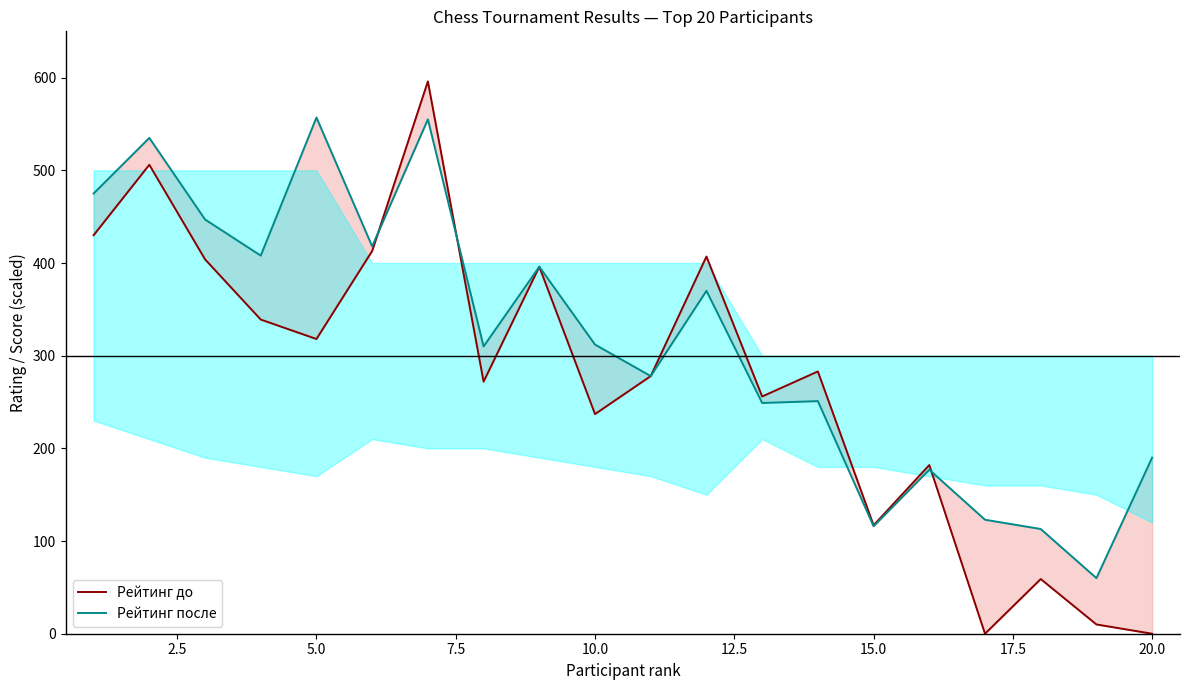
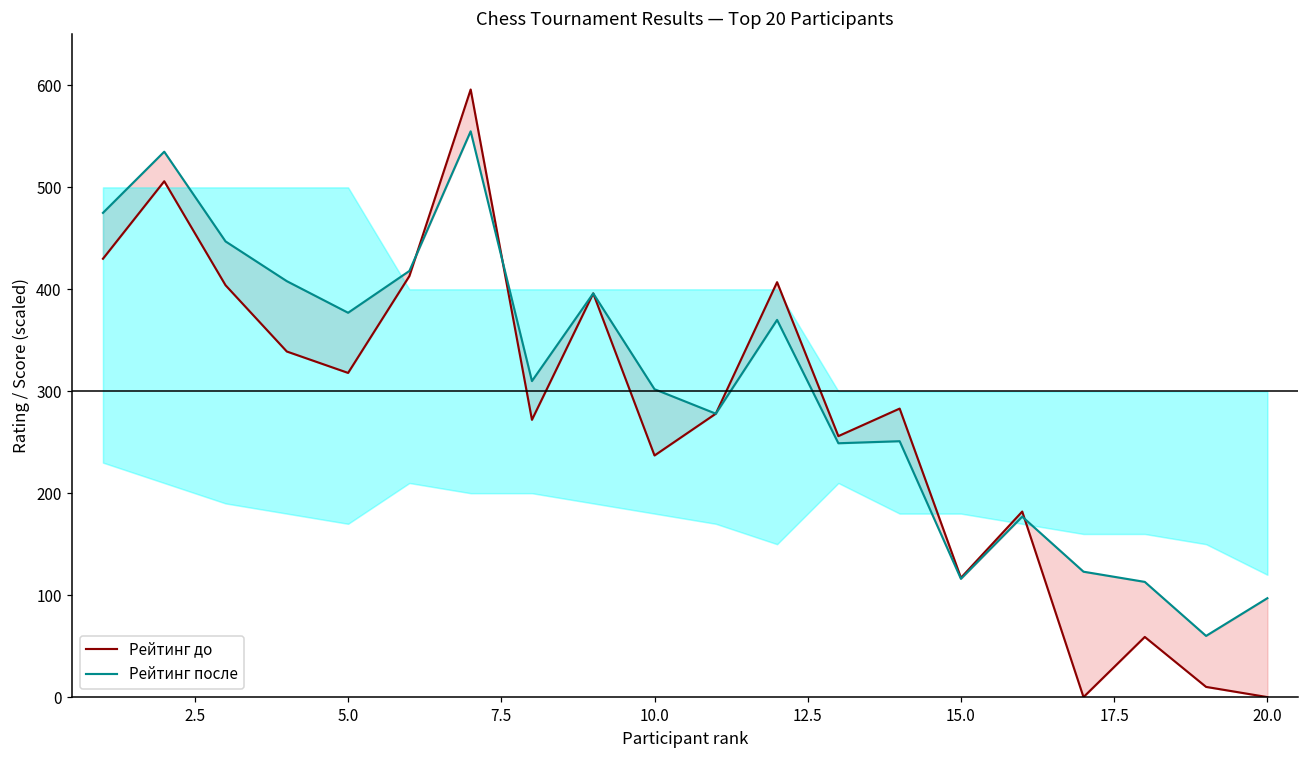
Рейтинг после, 5.0: 560 -> 380
Рейтинг после, 10.0: 310 -> 300
Рейтинг после, 20.0: 190 -> 100
